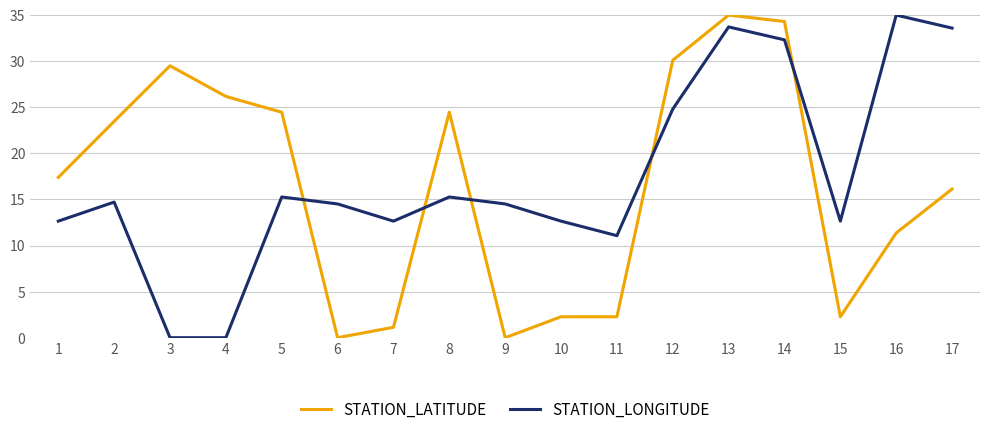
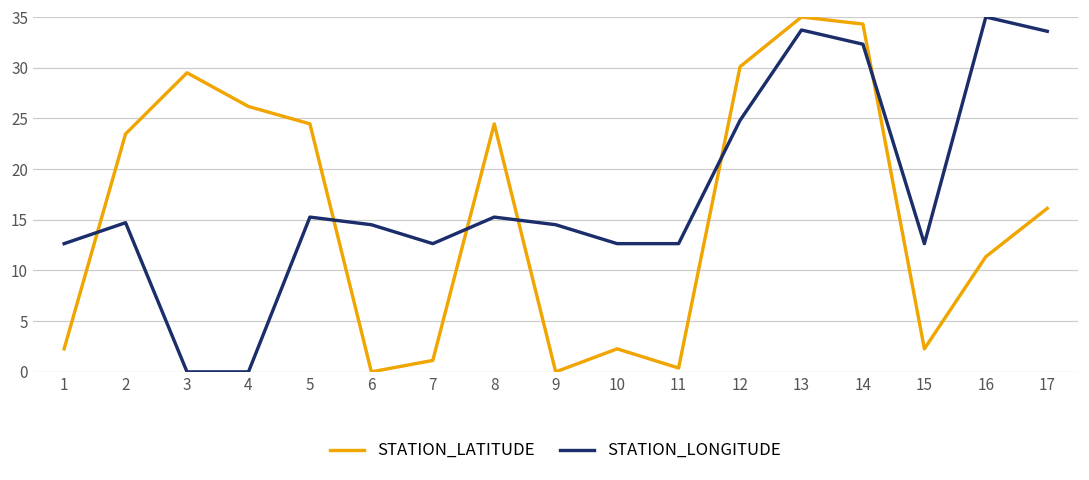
STATION_LATITUDE, 1: 17 -> 2
STATION_LATITUDE, 11: 2 -> 0
STATION_LONGITUDE, 11: 11 -> 13
